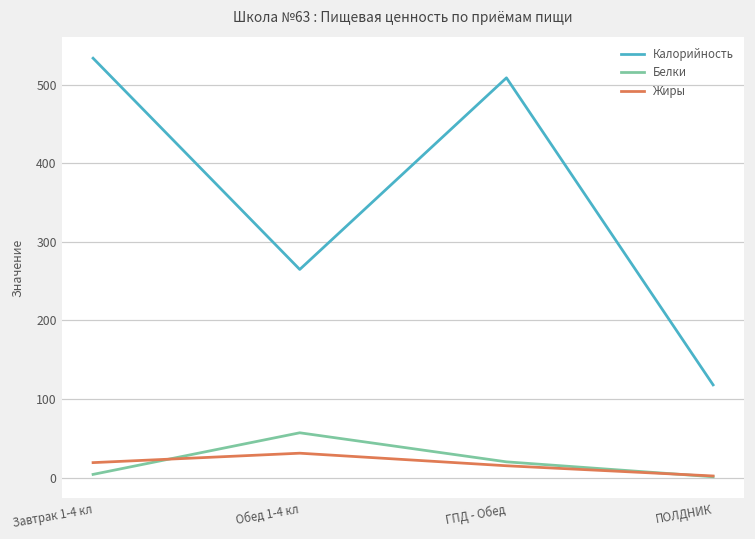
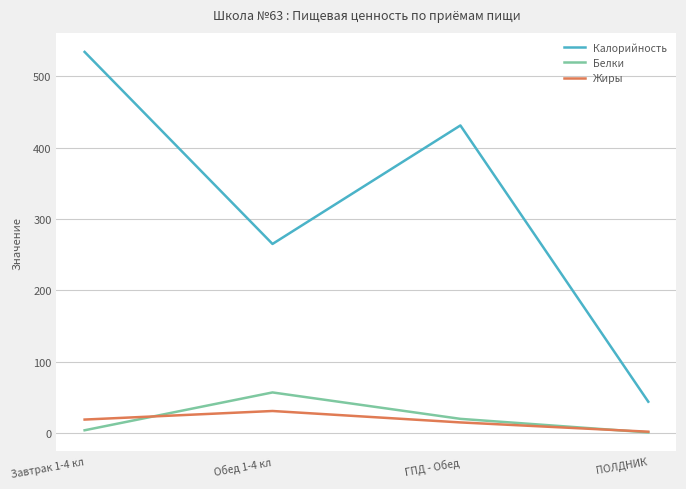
Калорийность, ГПД - Обед: 510 -> 430
Калорийность, ПОЛДНИК: 120 -> 40
